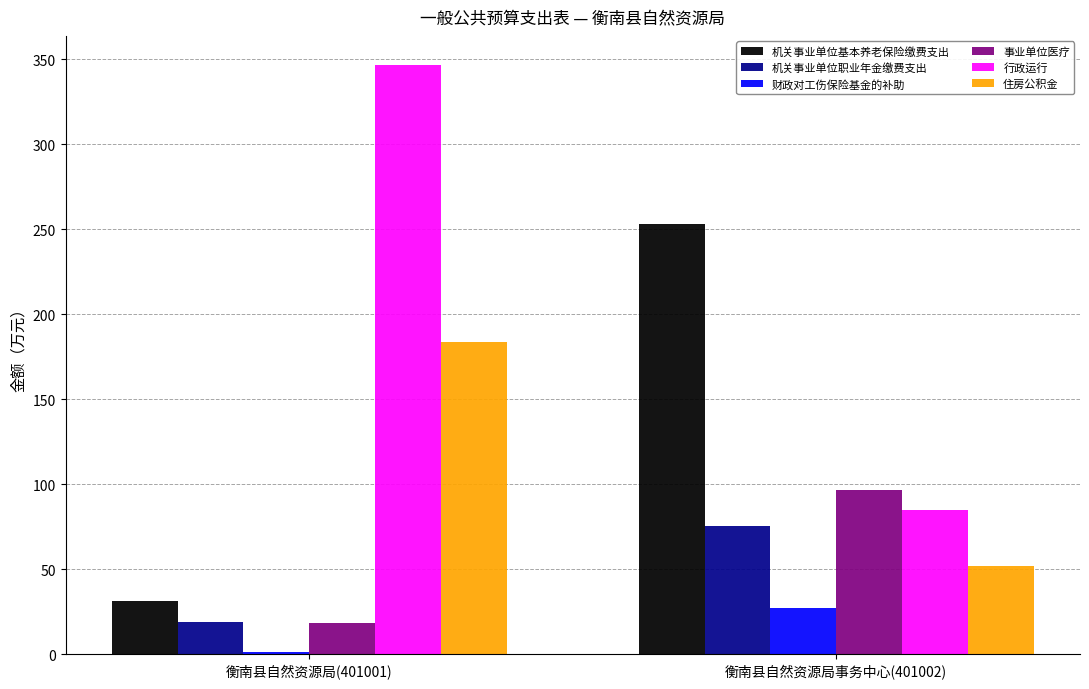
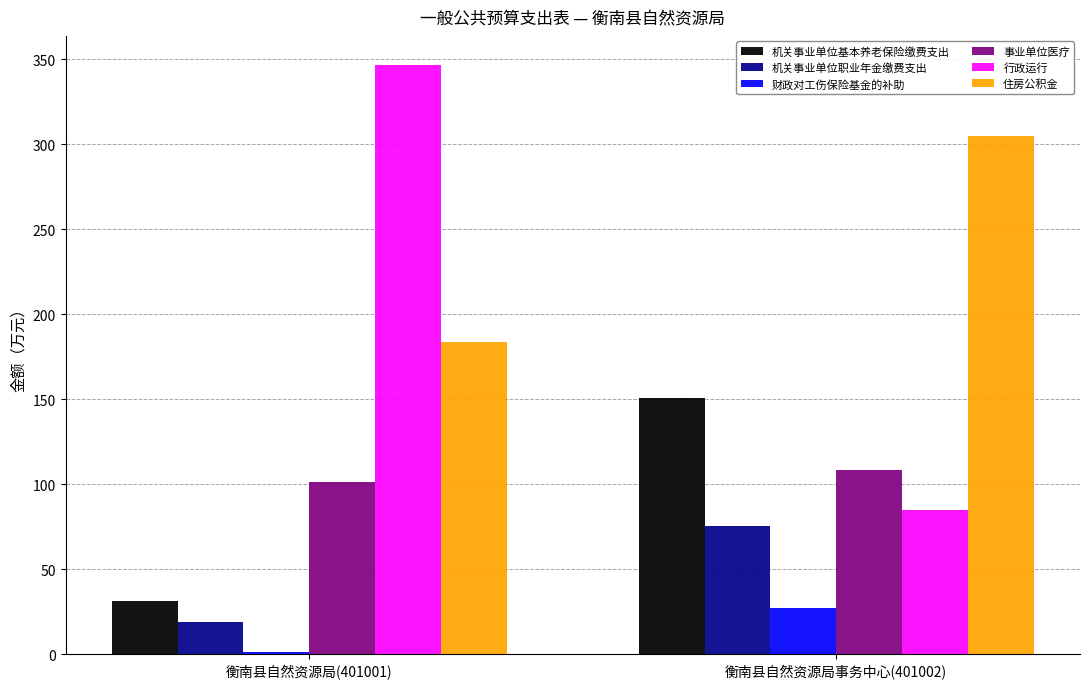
事业单位医疗, 衡南县自然资源局(401001): 18 -> 101
机关事业单位基本养老保险缴费支出, 衡南县自然资源局事务中心(401002): 253 -> 151
事业单位医疗, 衡南县自然资源局事务中心(401002): 96 -> 108
住房公积金, 衡南县自然资源局事务中心(401002): 52 -> 305
